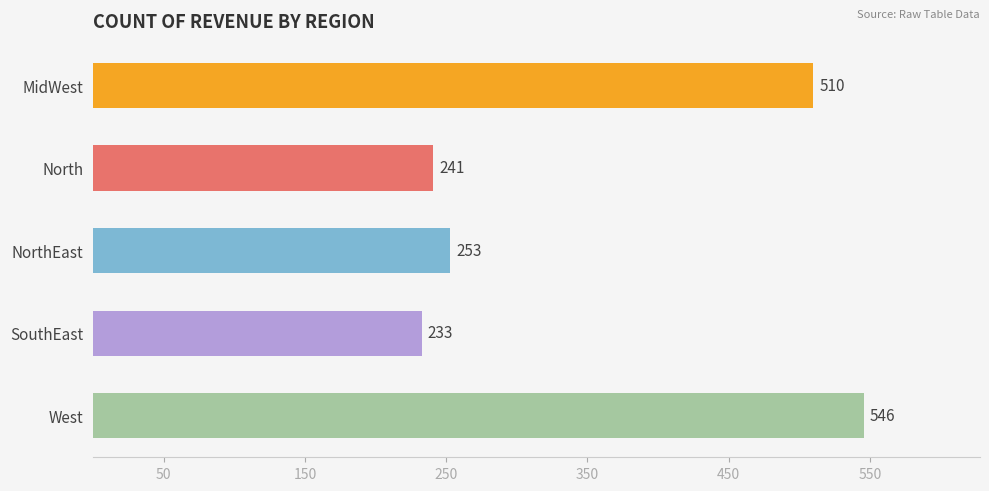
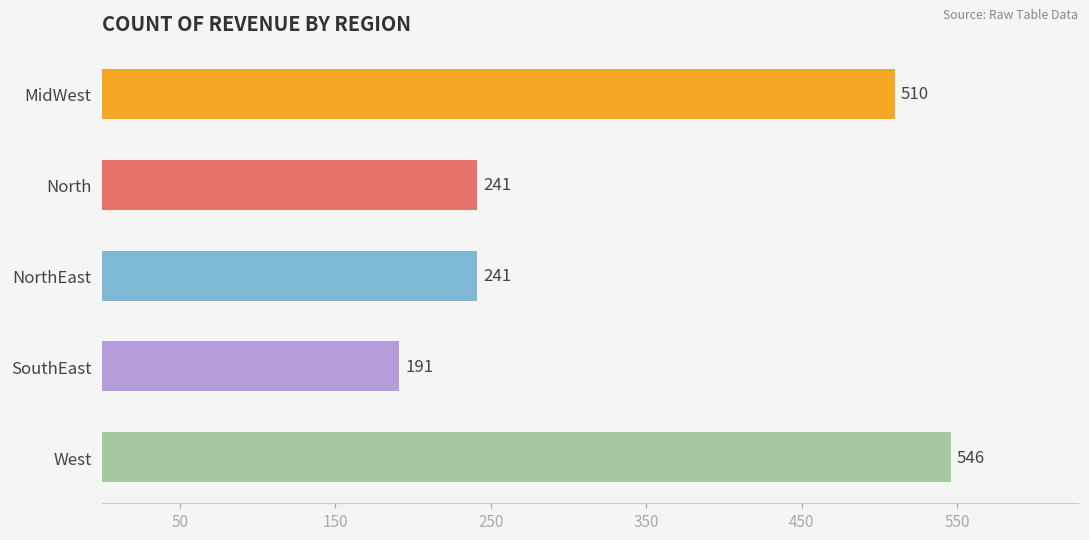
NorthEast: 253 -> 241
SouthEast: 233 -> 191
